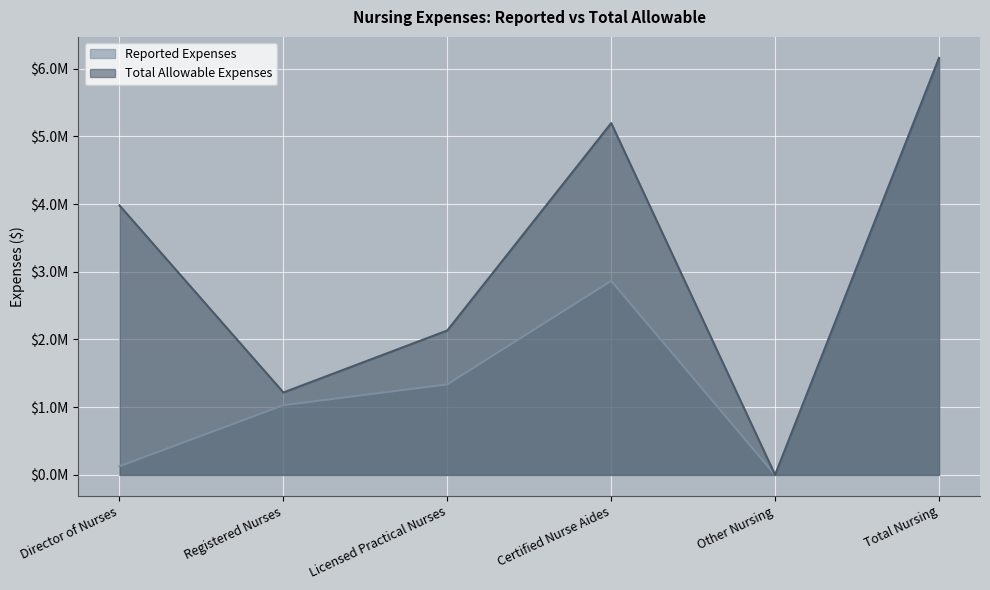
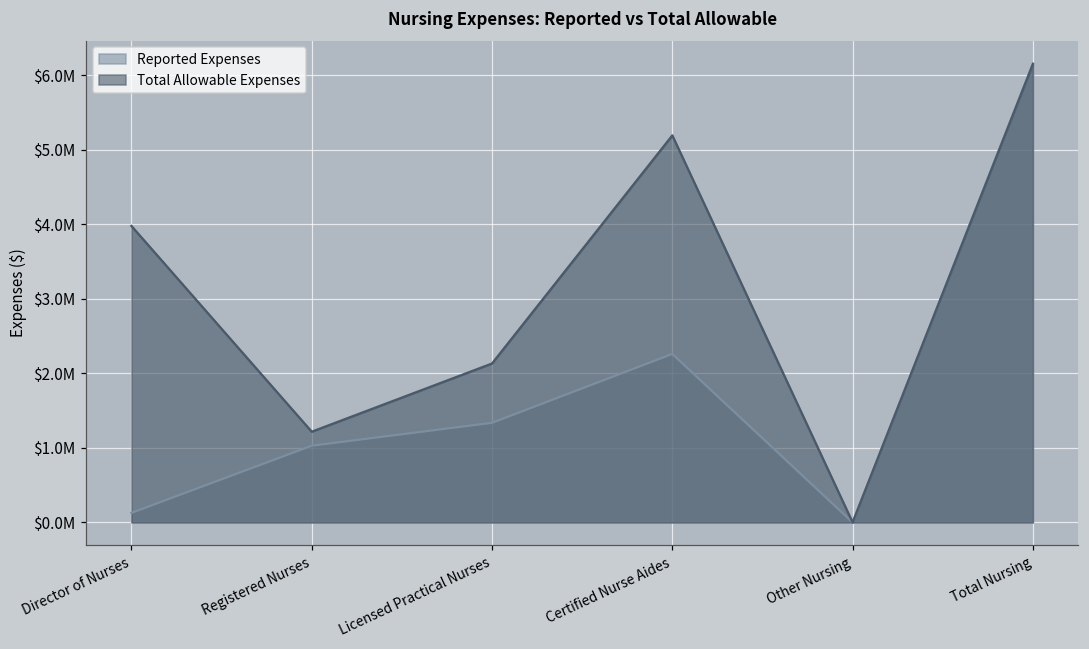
Reported Expenses, Certified Nurse Aides: $2900000 -> $2300000
